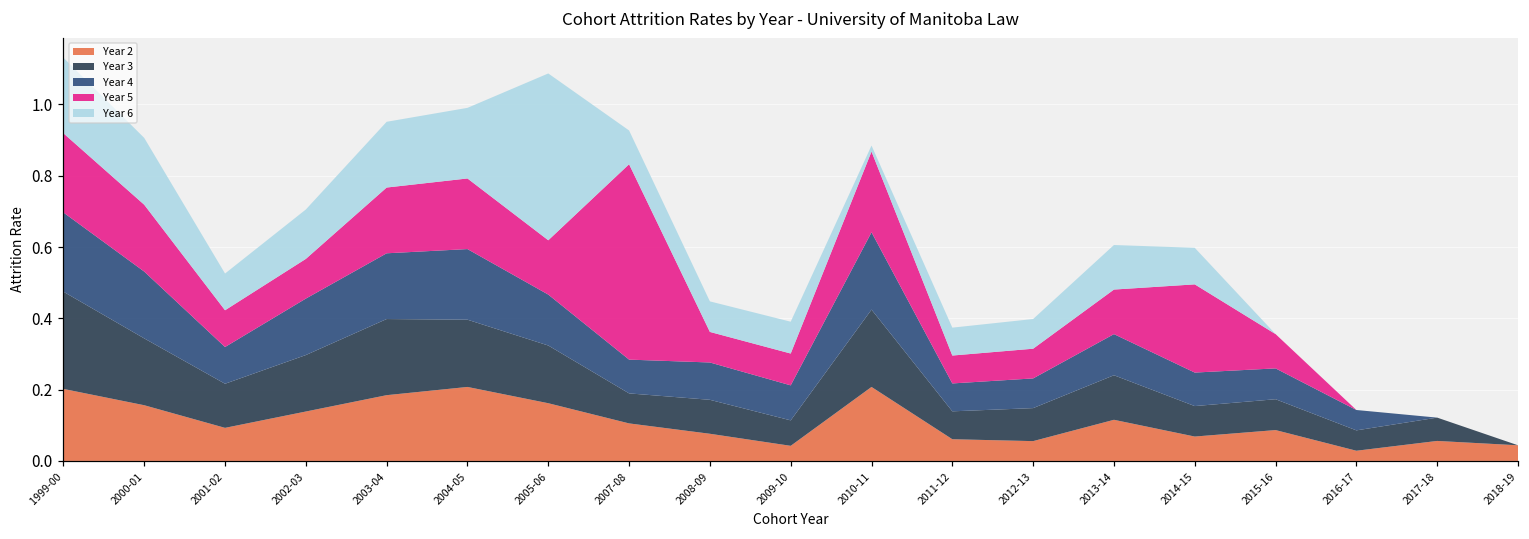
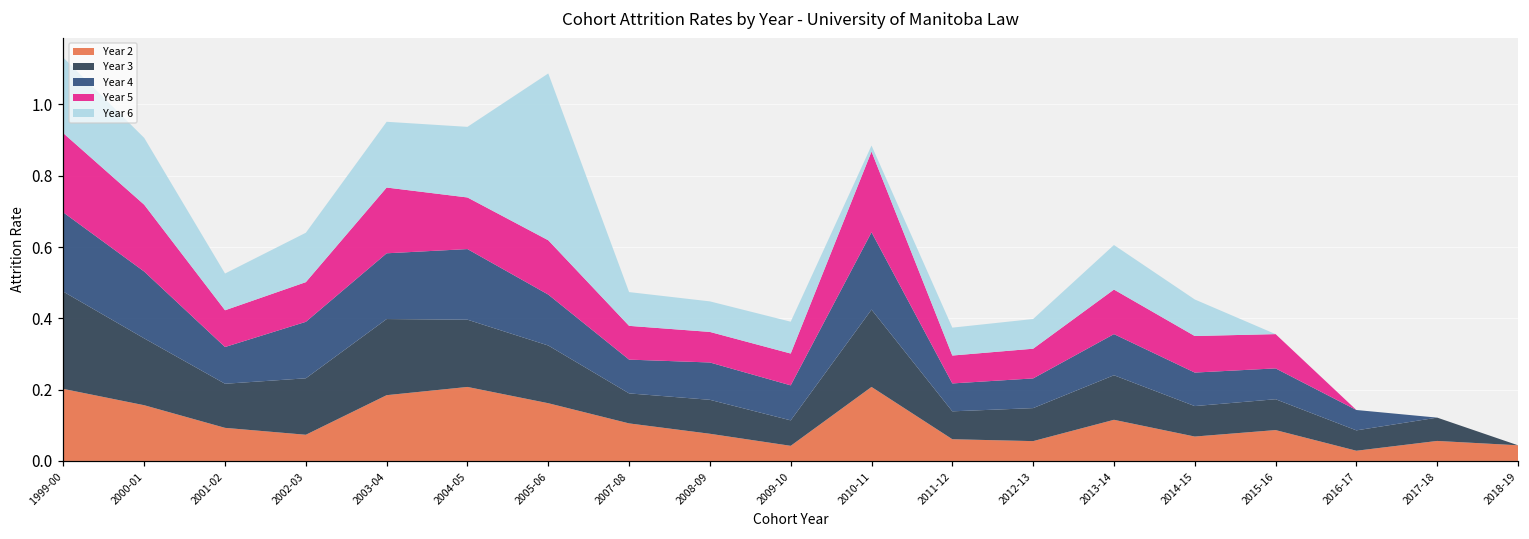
Year 2, 2002-03: 0.14 -> 0.07
Year 5, 2004-05: 0.20 -> 0.14
Year 5, 2007-08: 0.55 -> 0.09
Year 5, 2014-15: 0.25 -> 0.10
